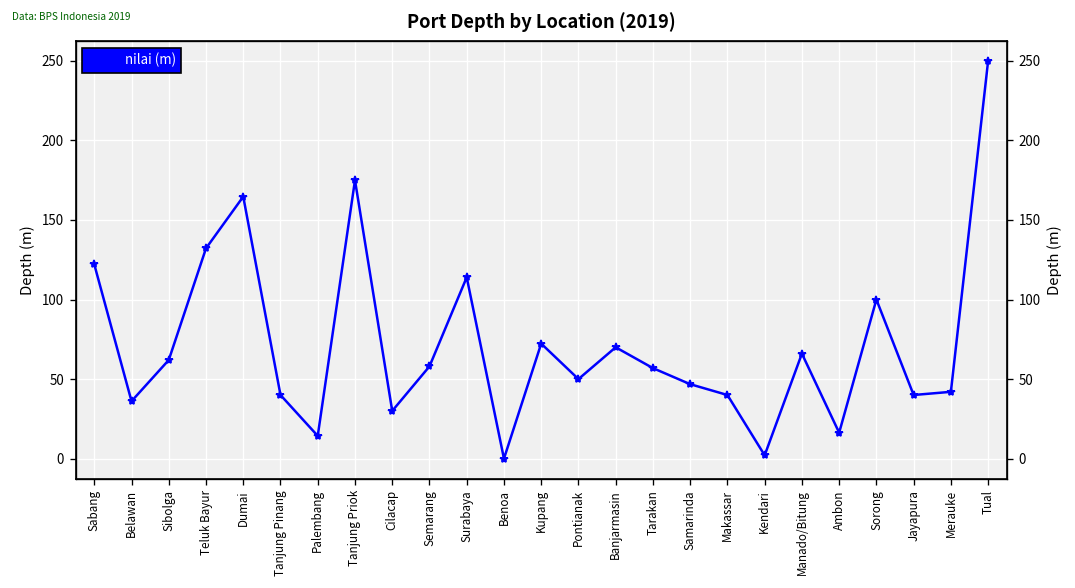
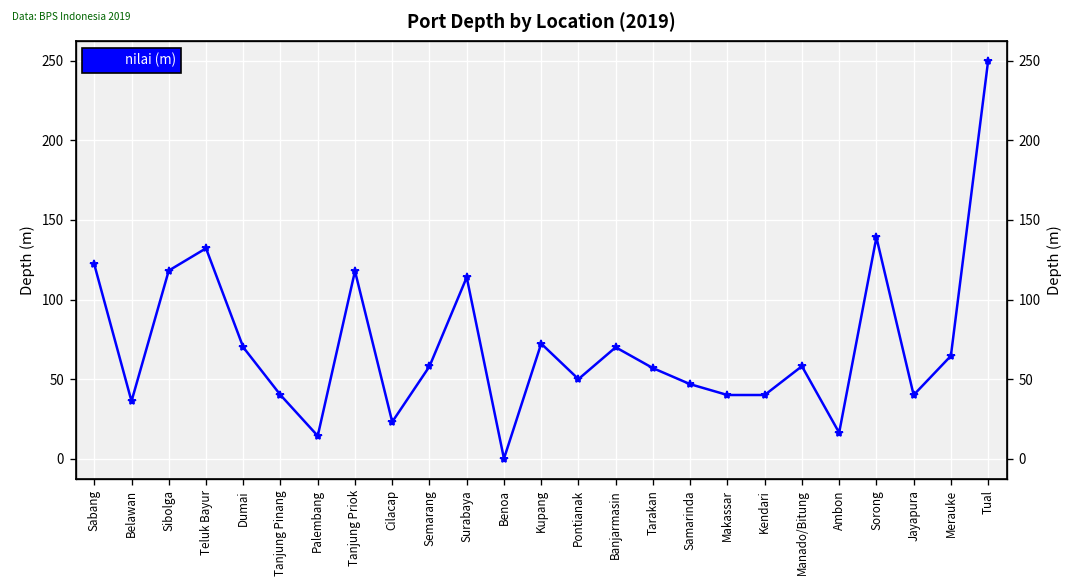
Sibolga: 62 -> 118
Dumai: 165 -> 70
Tanjung Priok: 175 -> 118
Cilacap: 30 -> 23
Kendari: 2 -> 40
Manado/Bitung: 66 -> 58
Sorong: 100 -> 139
Merauke: 42 -> 65
